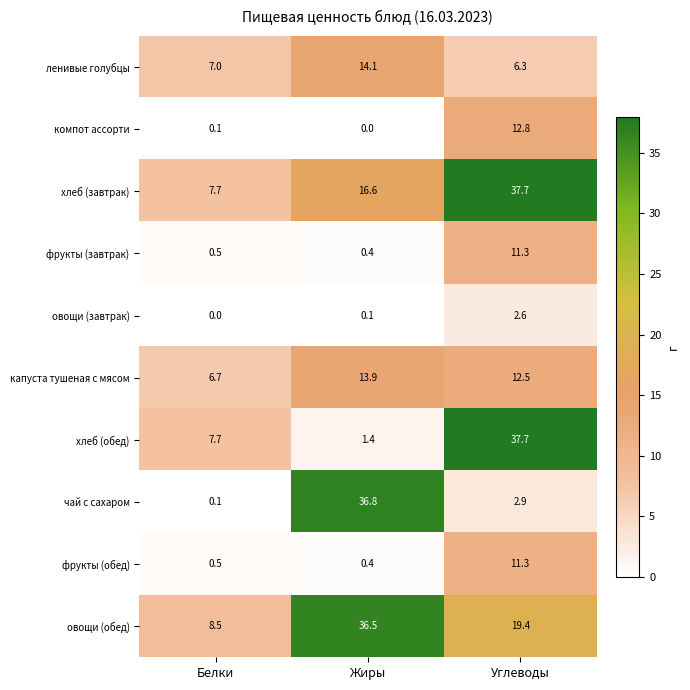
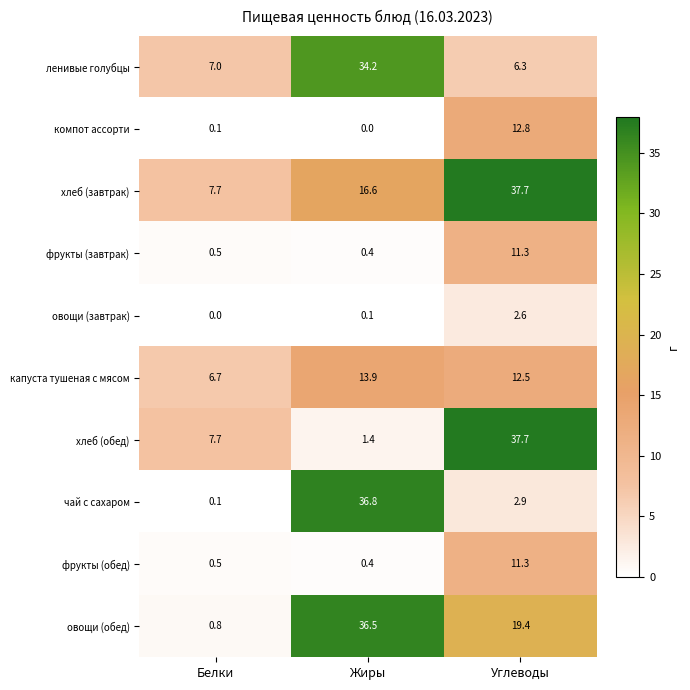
ленивые голубцы, Жиры: 14.1 -> 34.2
овощи (обед), Белки: 8.5 -> 0.8
